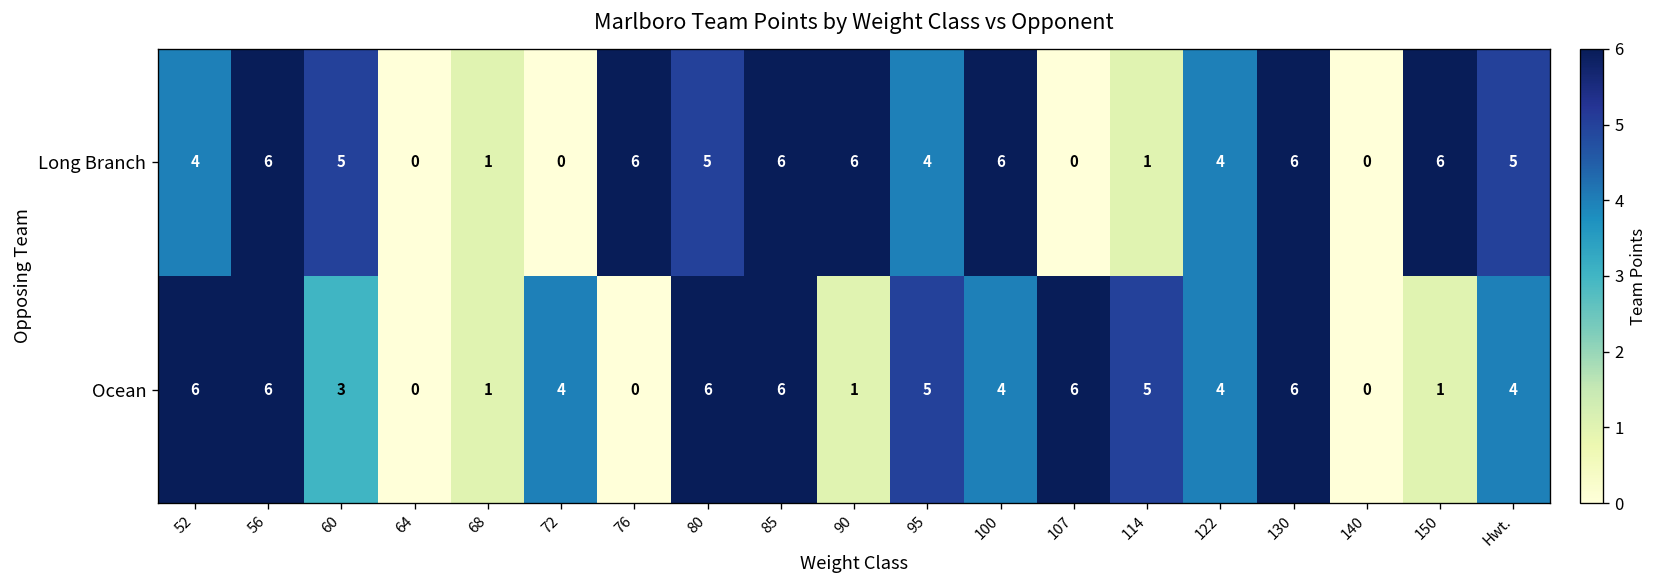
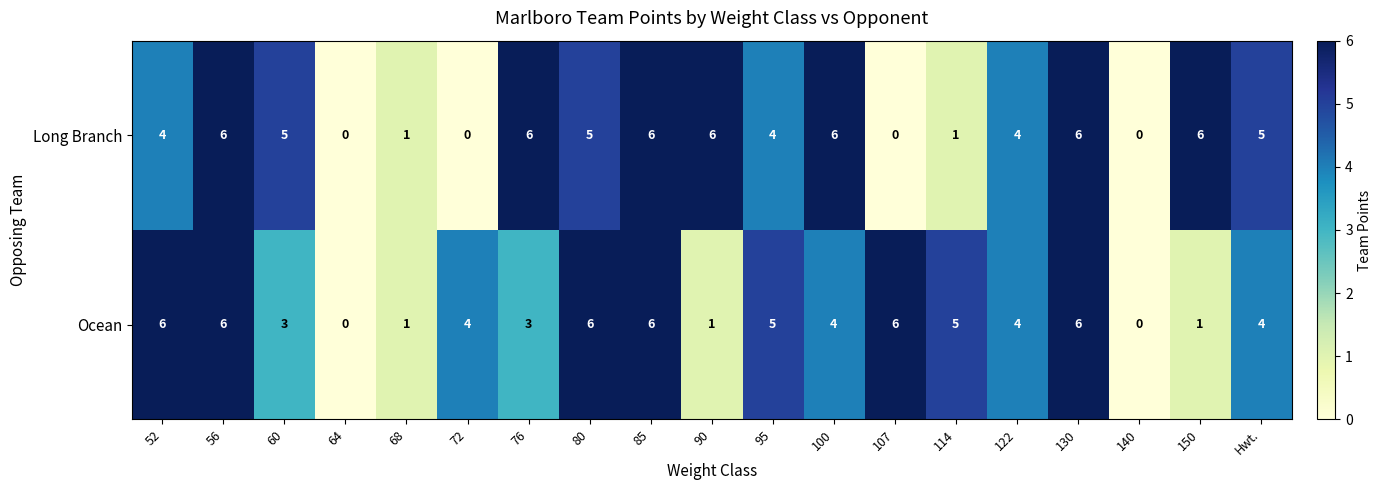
Ocean, 76: 0 -> 3
